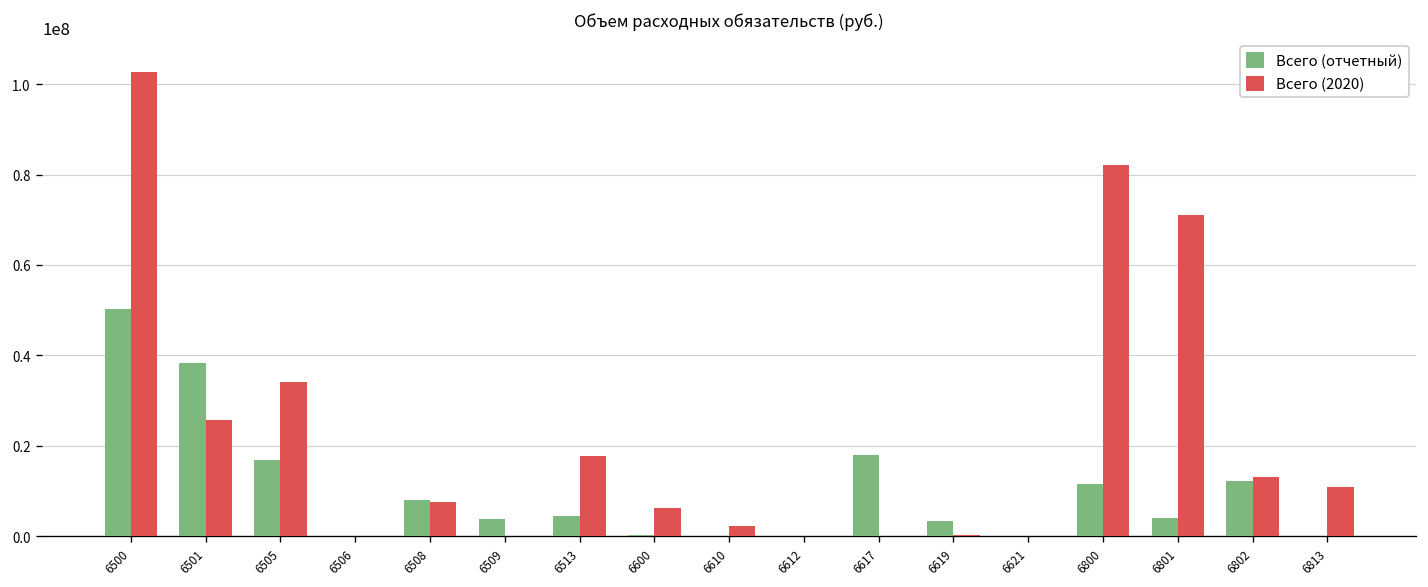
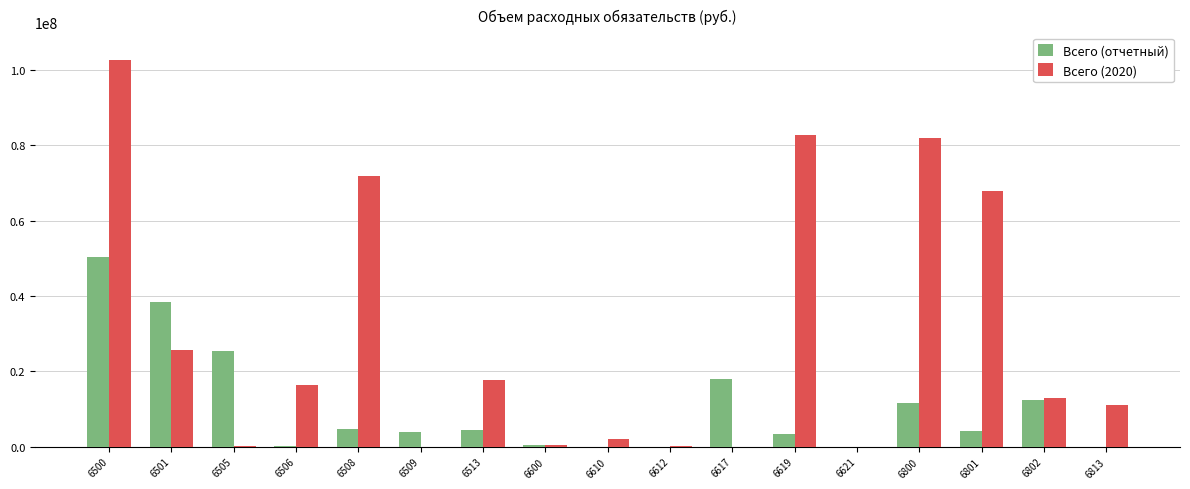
Всего (отчетный), 6505: 17000000 -> 25000000
Всего (2020), 6505: 34000000 -> 0
Всего (2020), 6506: 0 -> 16000000
Всего (отчетный), 6508: 8000000 -> 5000000
Всего (2020), 6508: 7000000 -> 72000000
Всего (2020), 6600: 6000000 -> 0
Всего (2020), 6619: 0 -> 83000000
Всего (2020), 6801: 71000000 -> 68000000
